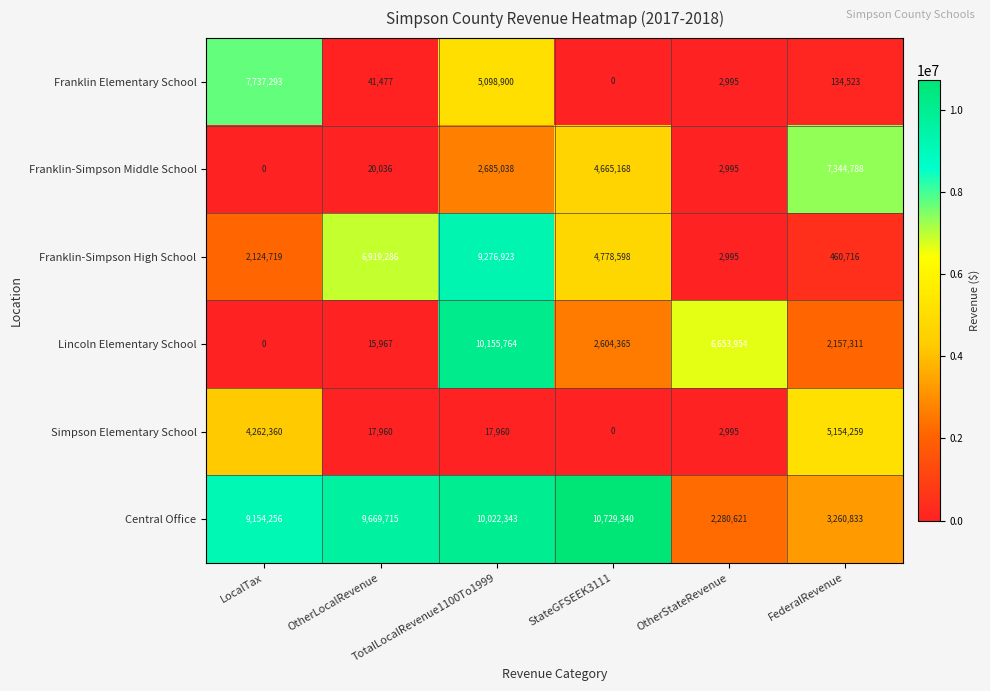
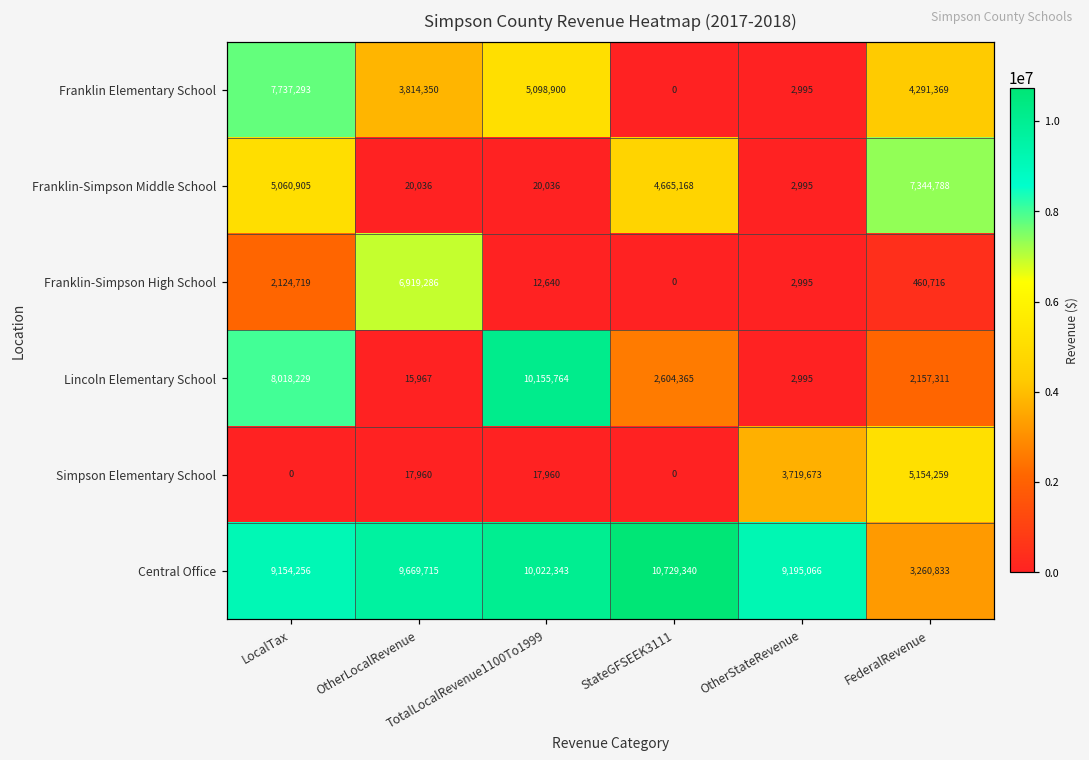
Franklin Elementary School, OtherLocalRevenue: 41,477 -> 3,814,350
Franklin Elementary School, FederalRevenue: 134,523 -> 4,291,369
Franklin-Simpson Middle School, LocalTax: 0 -> 5,060,905
Franklin-Simpson Middle School, TotalLocalRevenue1100To1999: 2,685,038 -> 20,036
Franklin-Simpson High School, TotalLocalRevenue1100To1999: 9,276,923 -> 12,640
Franklin-Simpson High School, StateGFSEEK3111: 4,778,598 -> 0
Lincoln Elementary School, LocalTax: 0 -> 8,018,229
Lincoln Elementary School, OtherStateRevenue: 6,653,954 -> 2,995
Simpson Elementary School, LocalTax: 4,262,360 -> 0
Simpson Elementary School, OtherStateRevenue: 2,995 -> 3,719,673
Central Office, OtherStateRevenue: 2,280,621 -> 9,195,066
